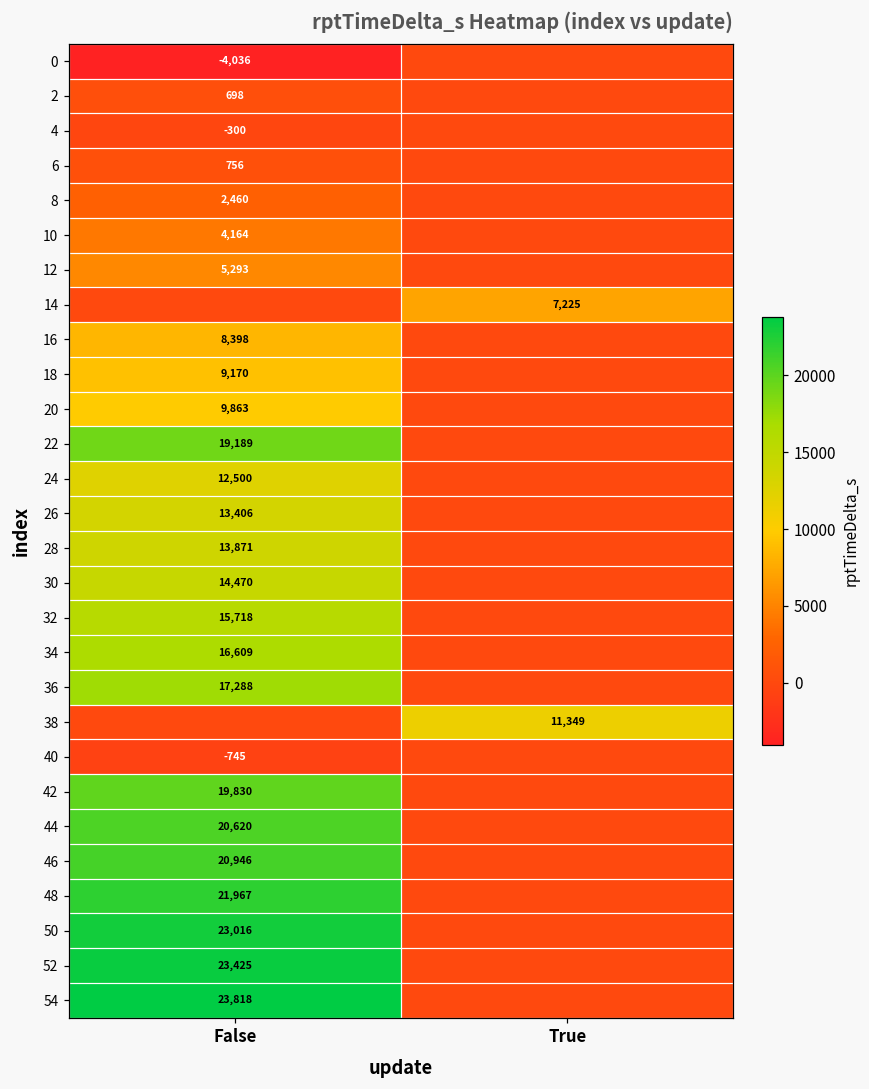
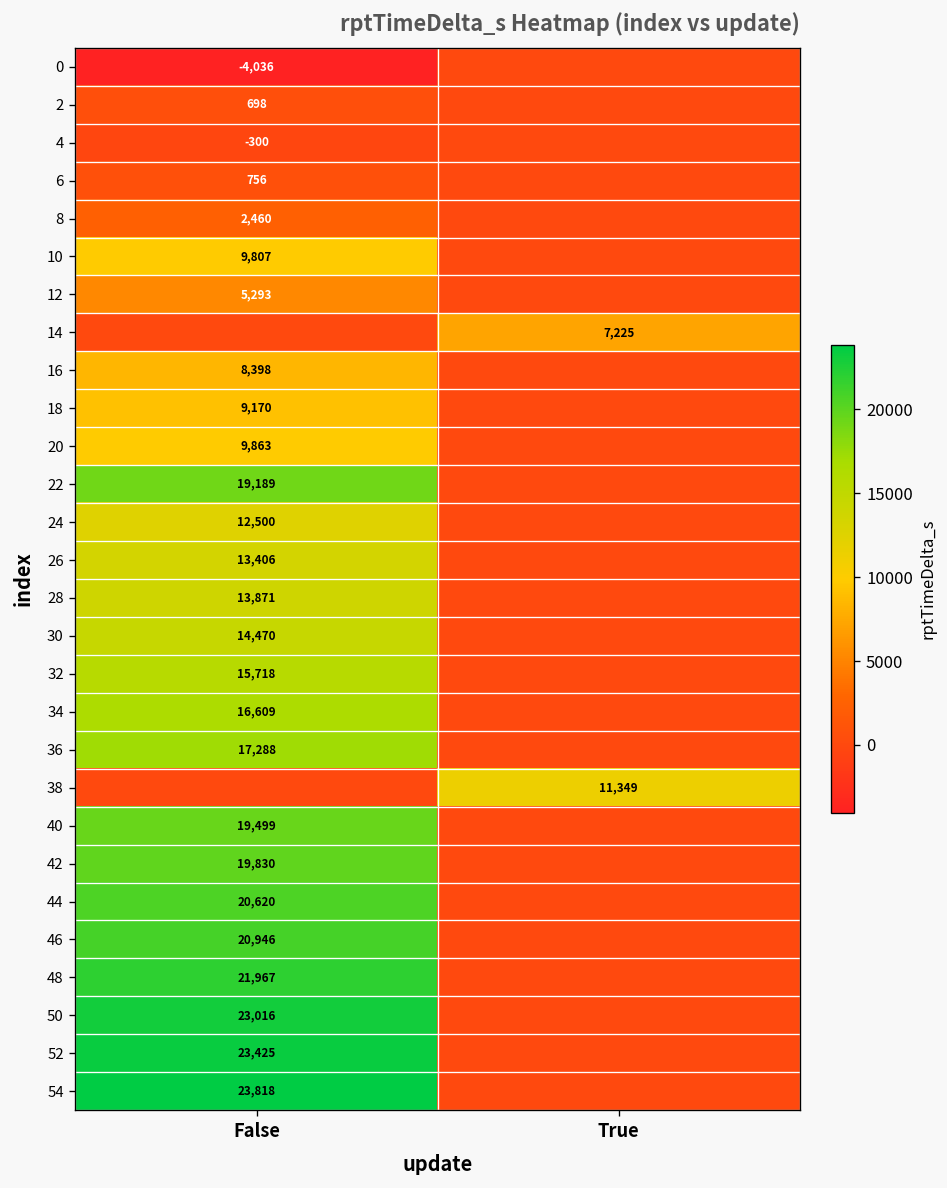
10, False: 4,164 -> 9,807
40, False: -745 -> 19,499
